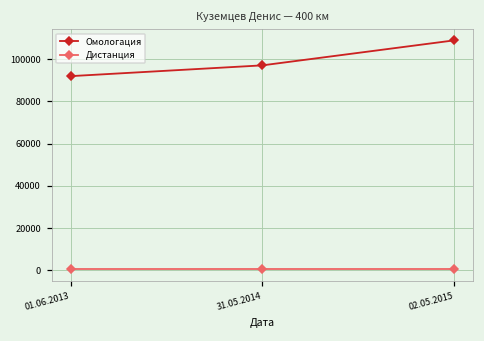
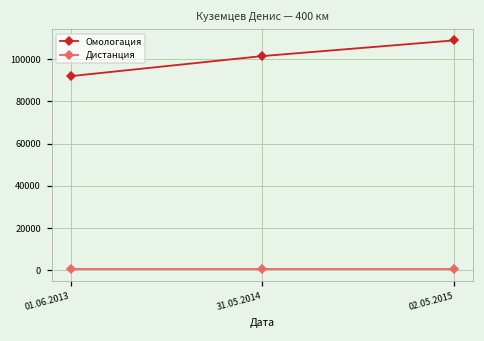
Омологация, 31.05.2014: 97000 -> 102000
